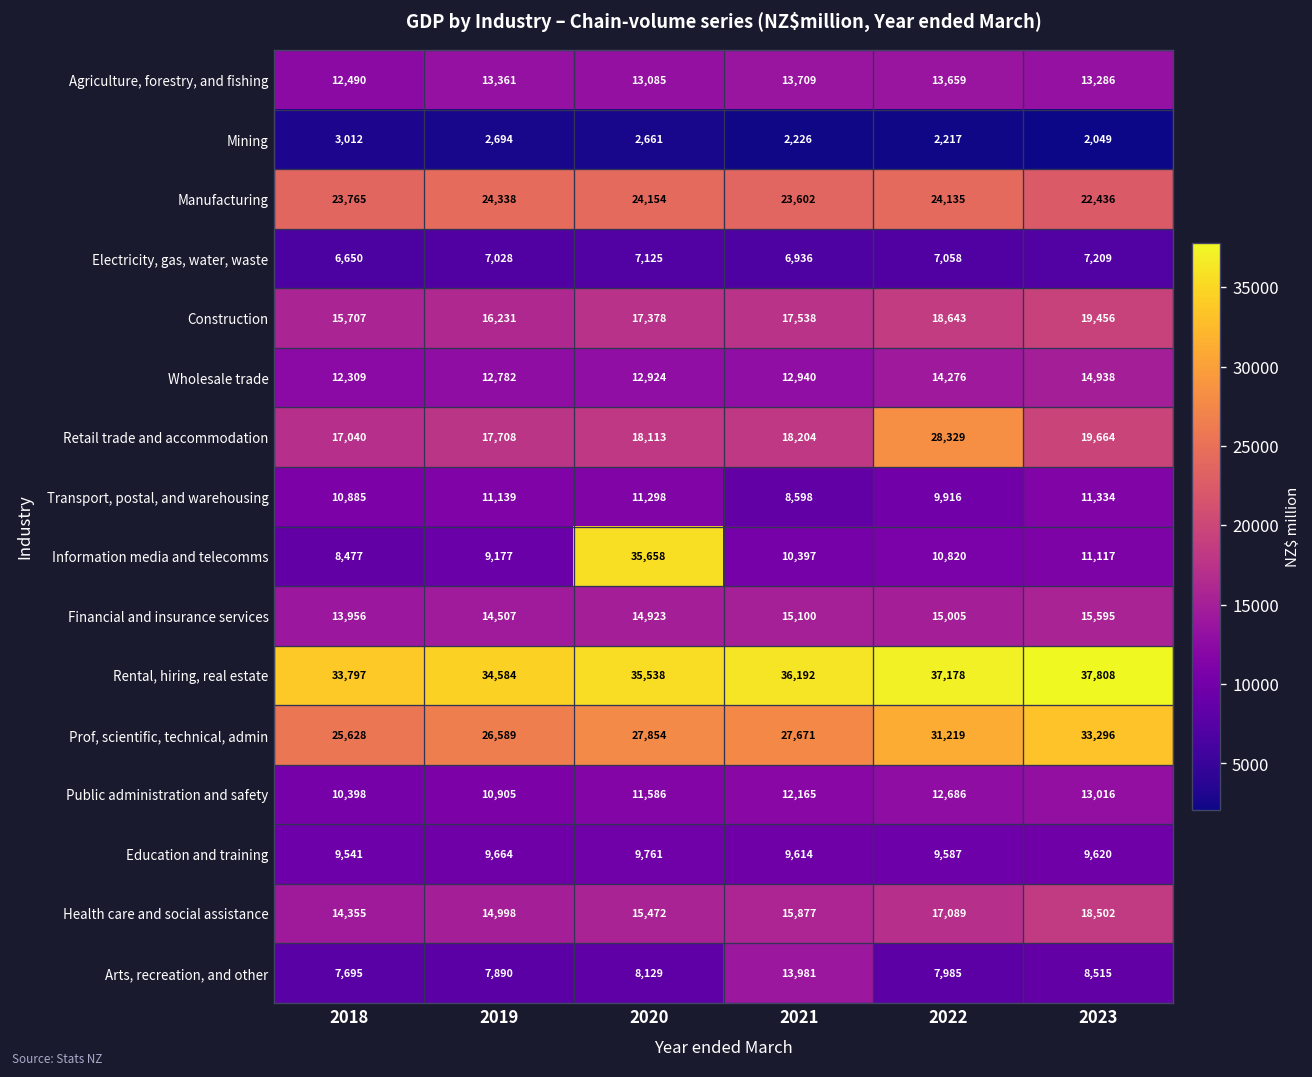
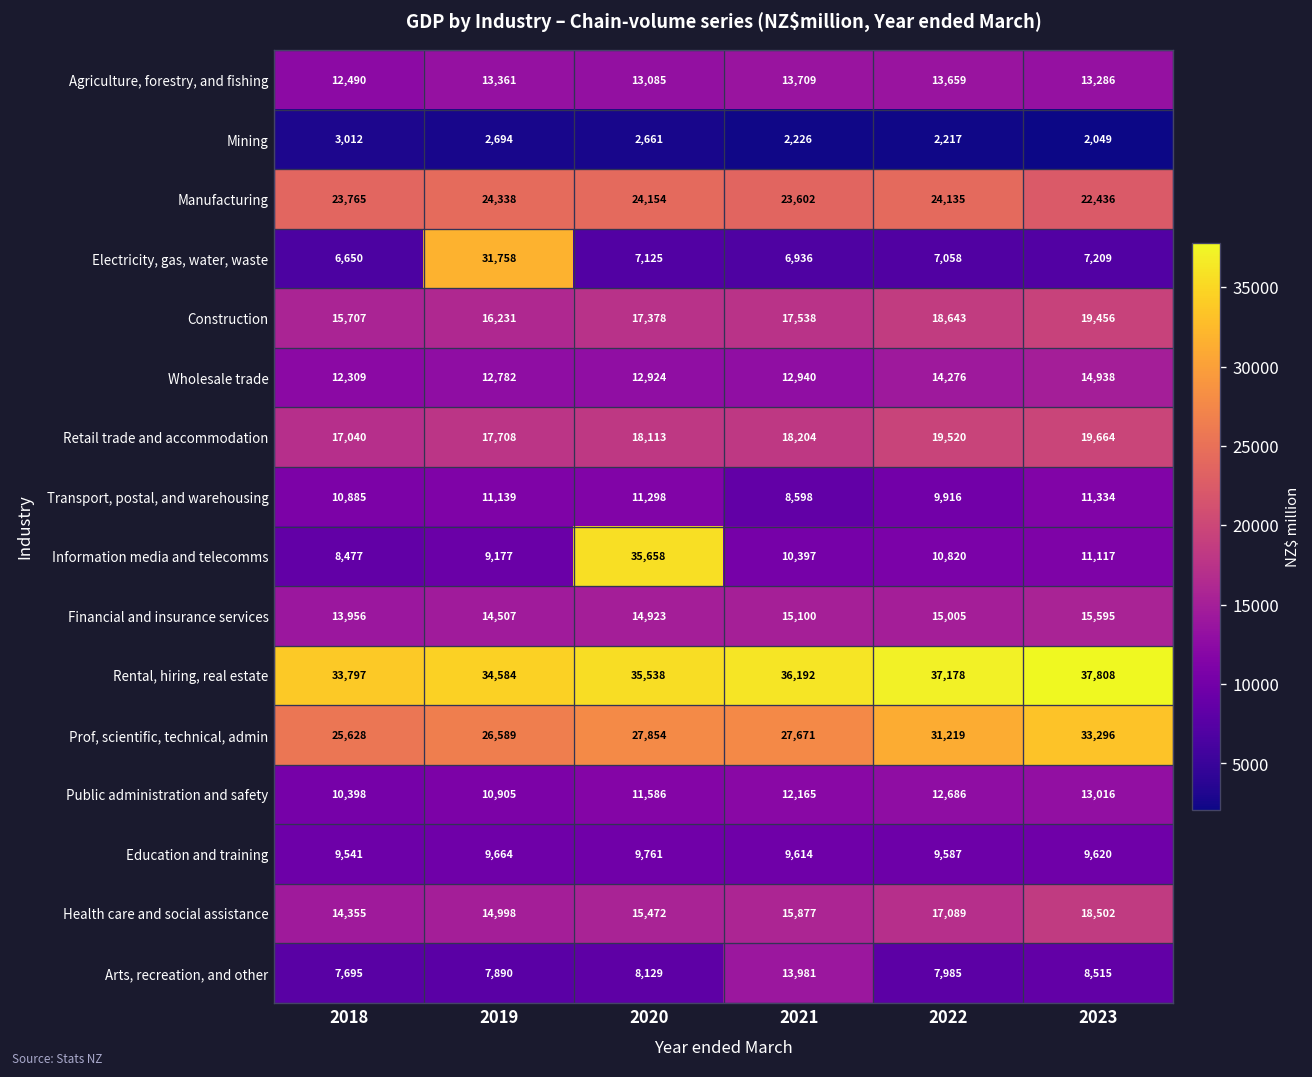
Electricity, gas, water, waste, 2019: 7,028 -> 31,758
Retail trade and accommodation, 2022: 28,329 -> 19,520
